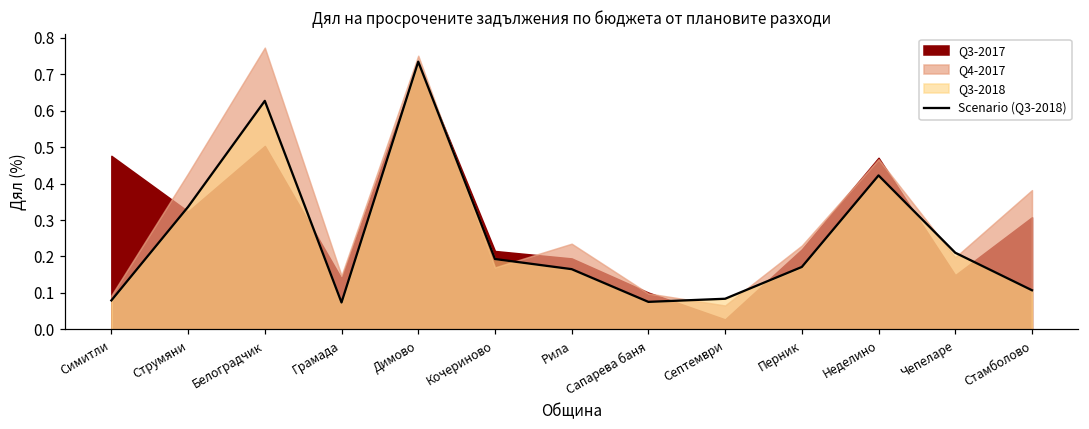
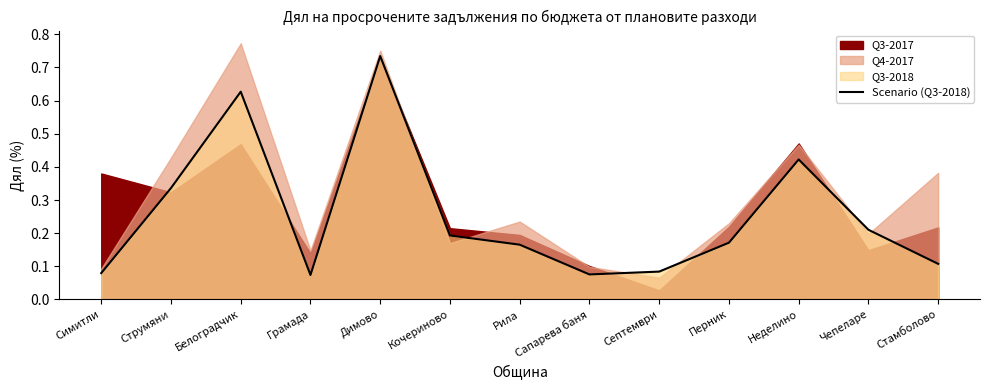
Q3-2017, Симитли: 0.48 -> 0.38
Q3-2017, Белоградчик: 0.50 -> 0.47
Q3-2017, Стамболово: 0.31 -> 0.22
